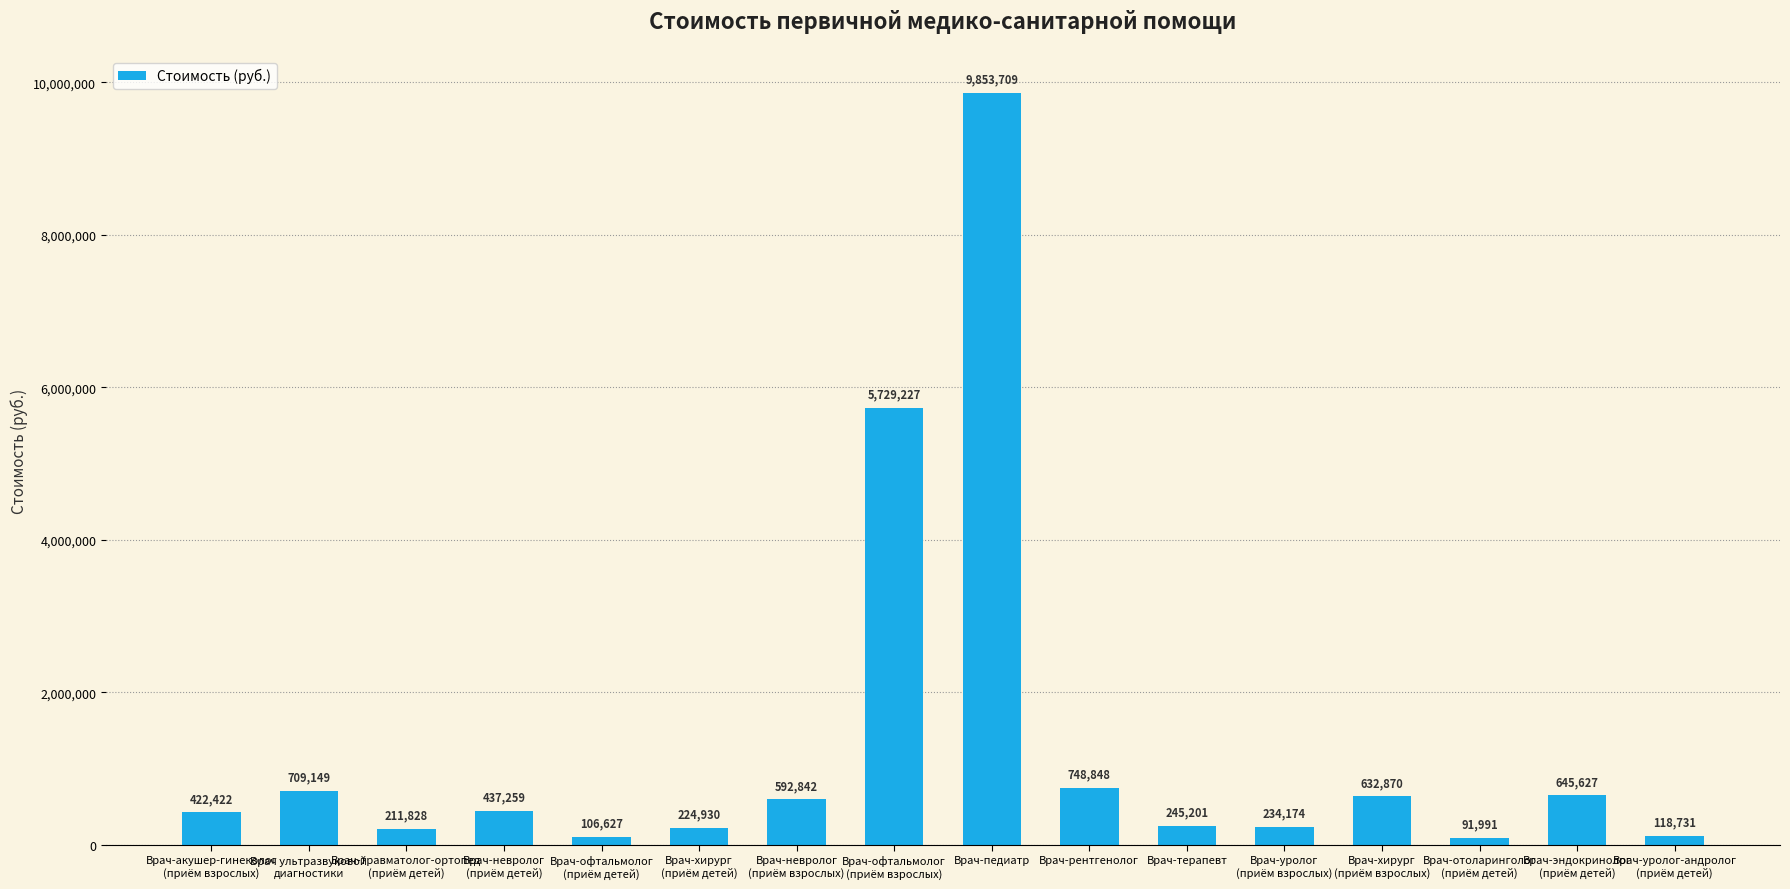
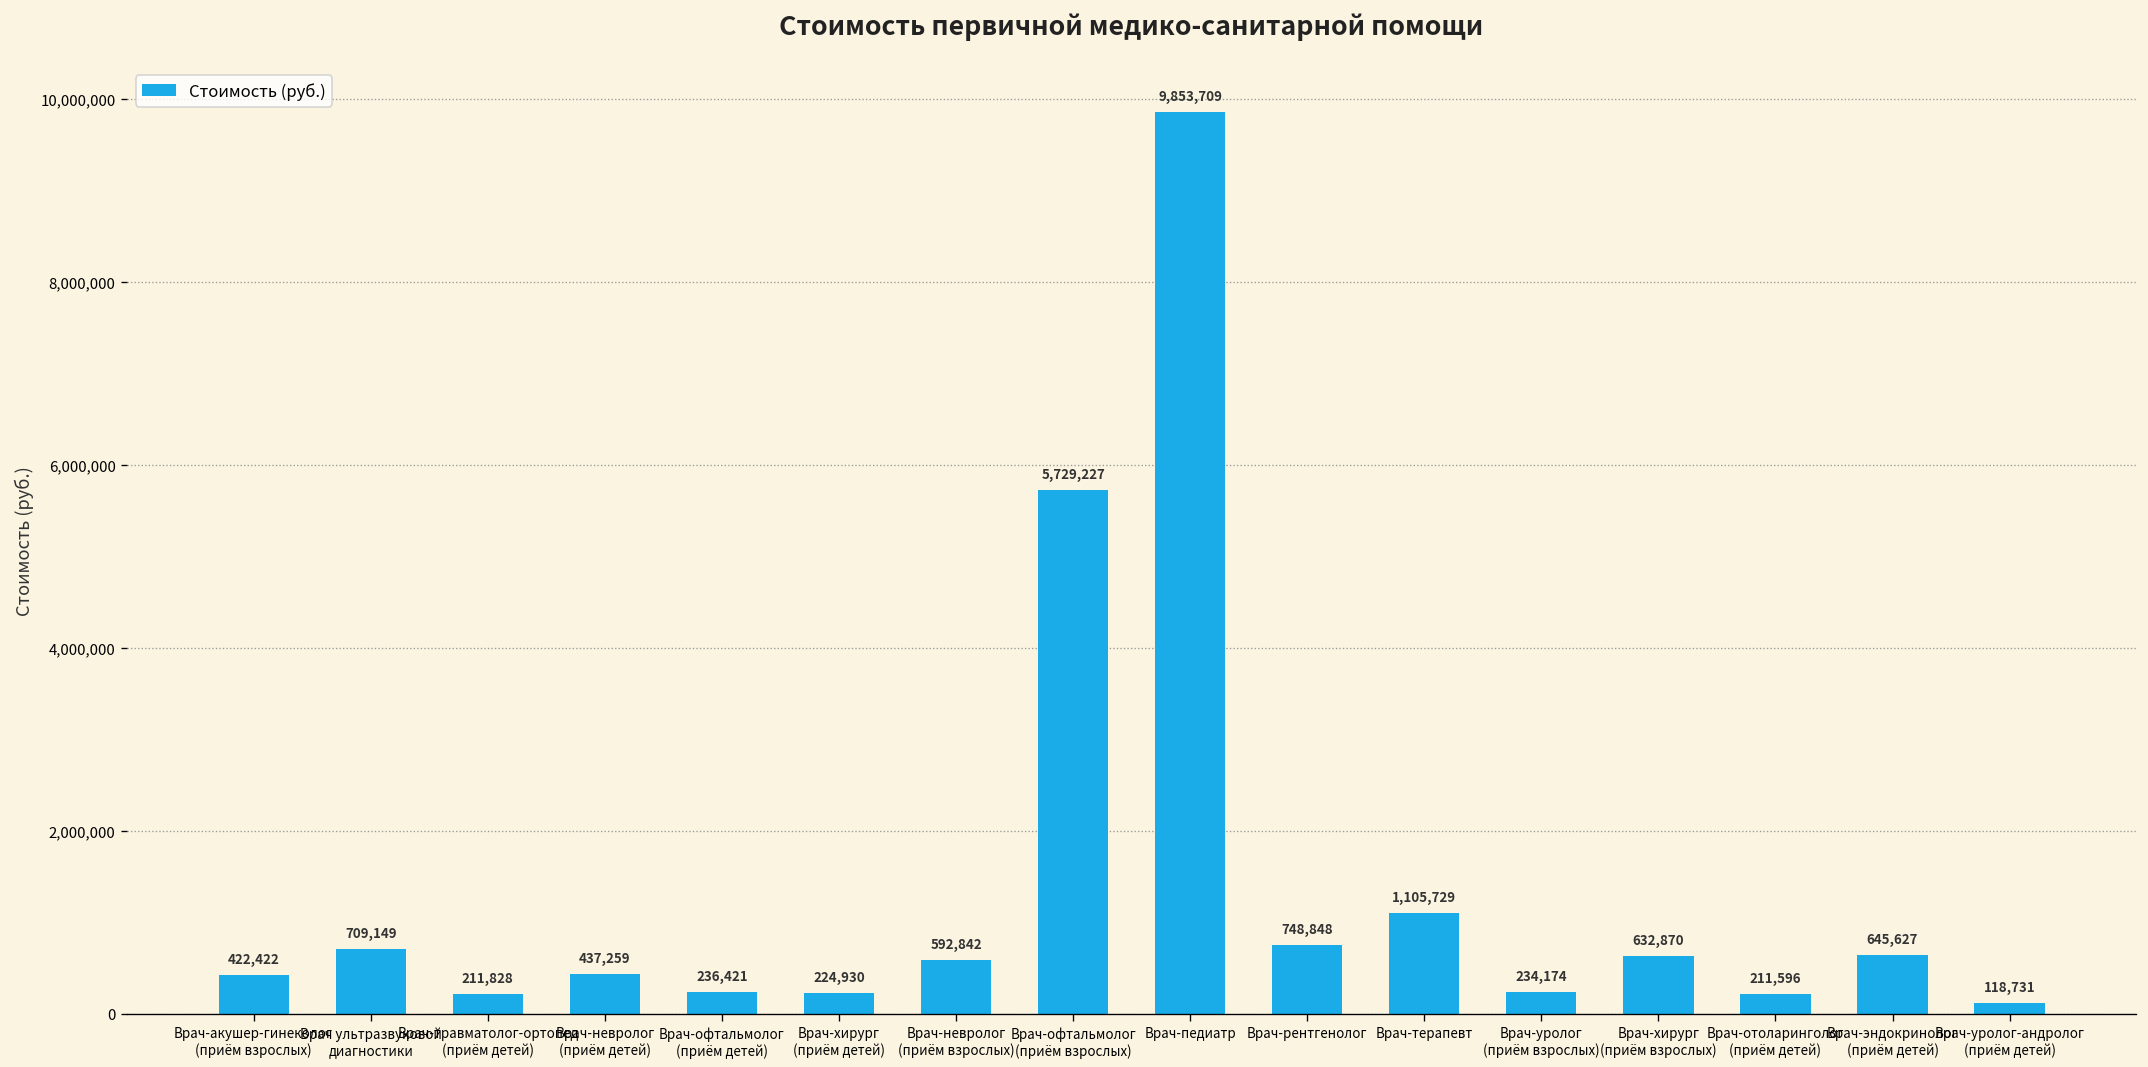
Врач-офтальмолог (приём детей): 106,627 -> 236,421
Врач-терапевт: 245,201 -> 1,105,729
Врач-отоларинголог (приём детей): 91,991 -> 211,596
